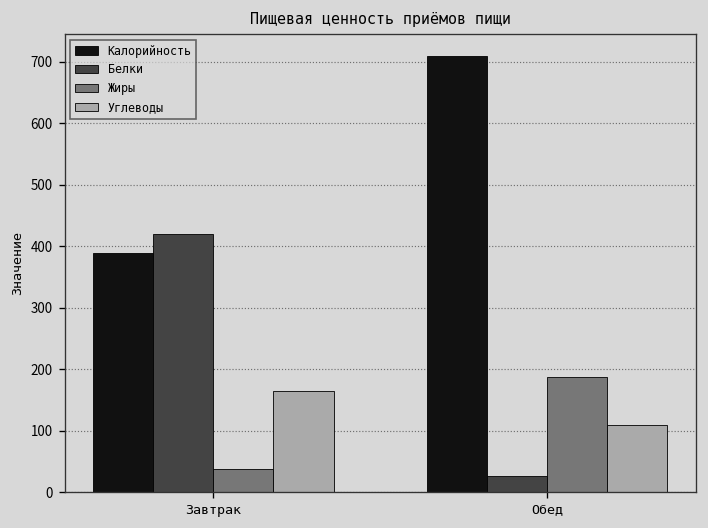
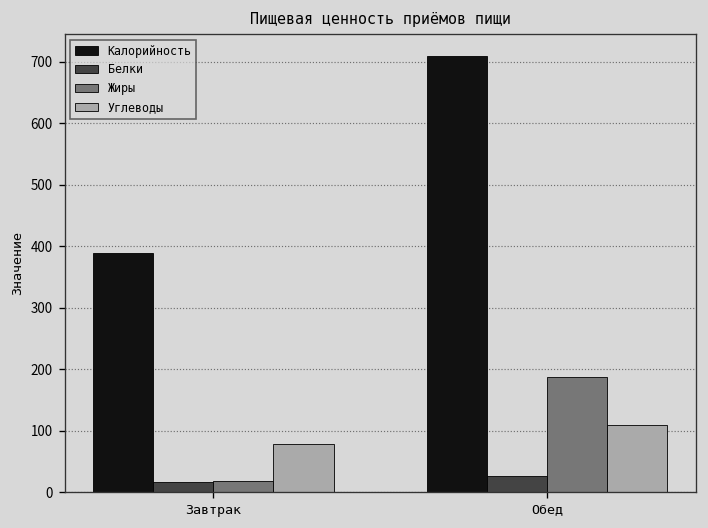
Белки, Завтрак: 420 -> 20
Жиры, Завтрак: 40 -> 20
Углеводы, Завтрак: 170 -> 80
